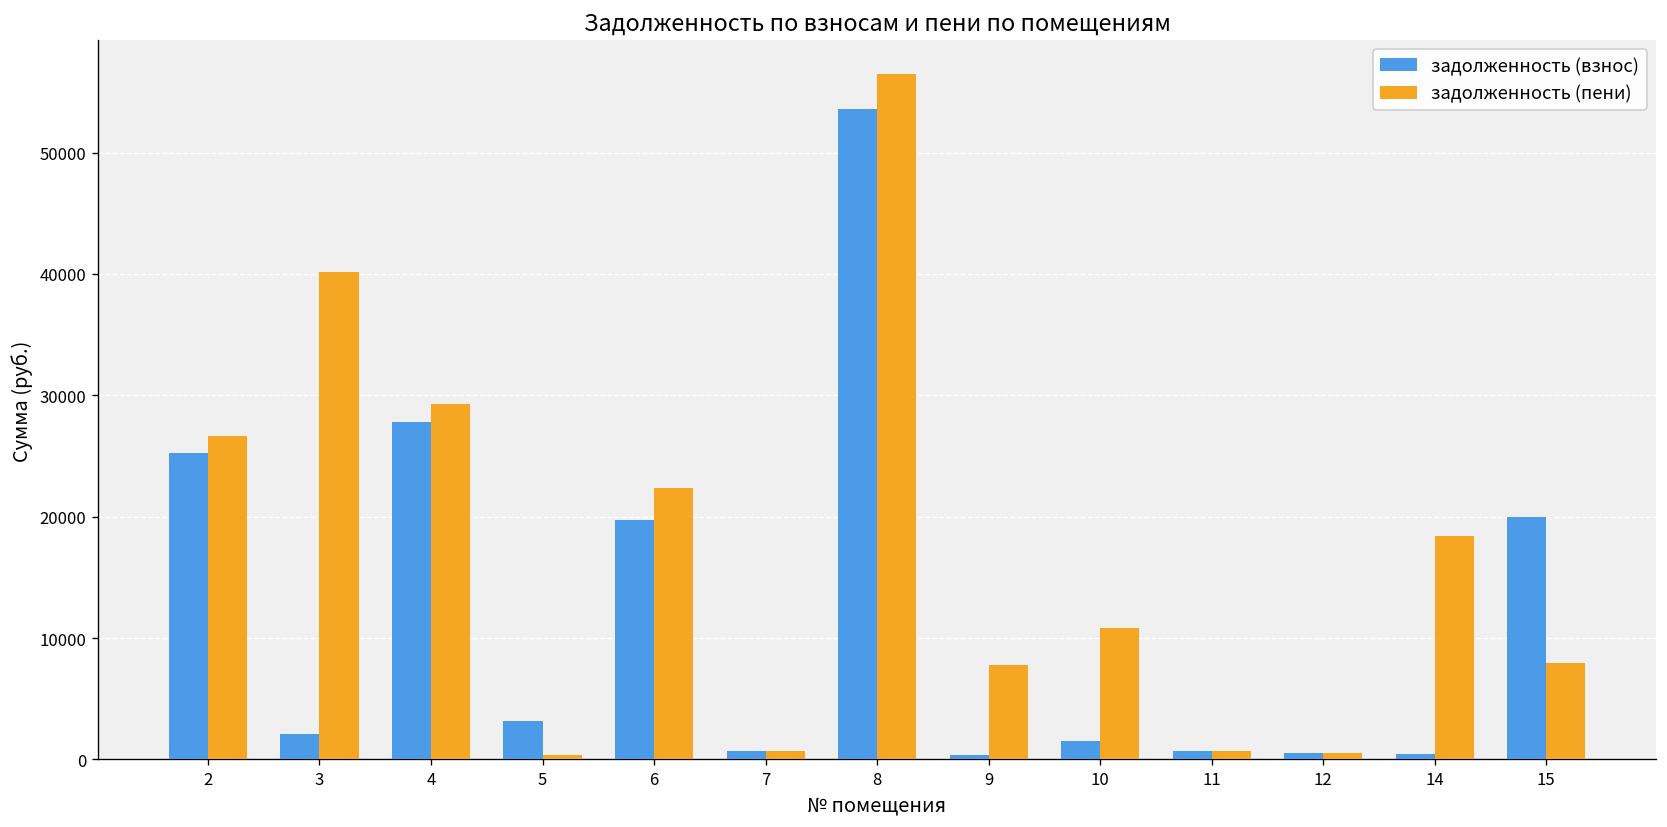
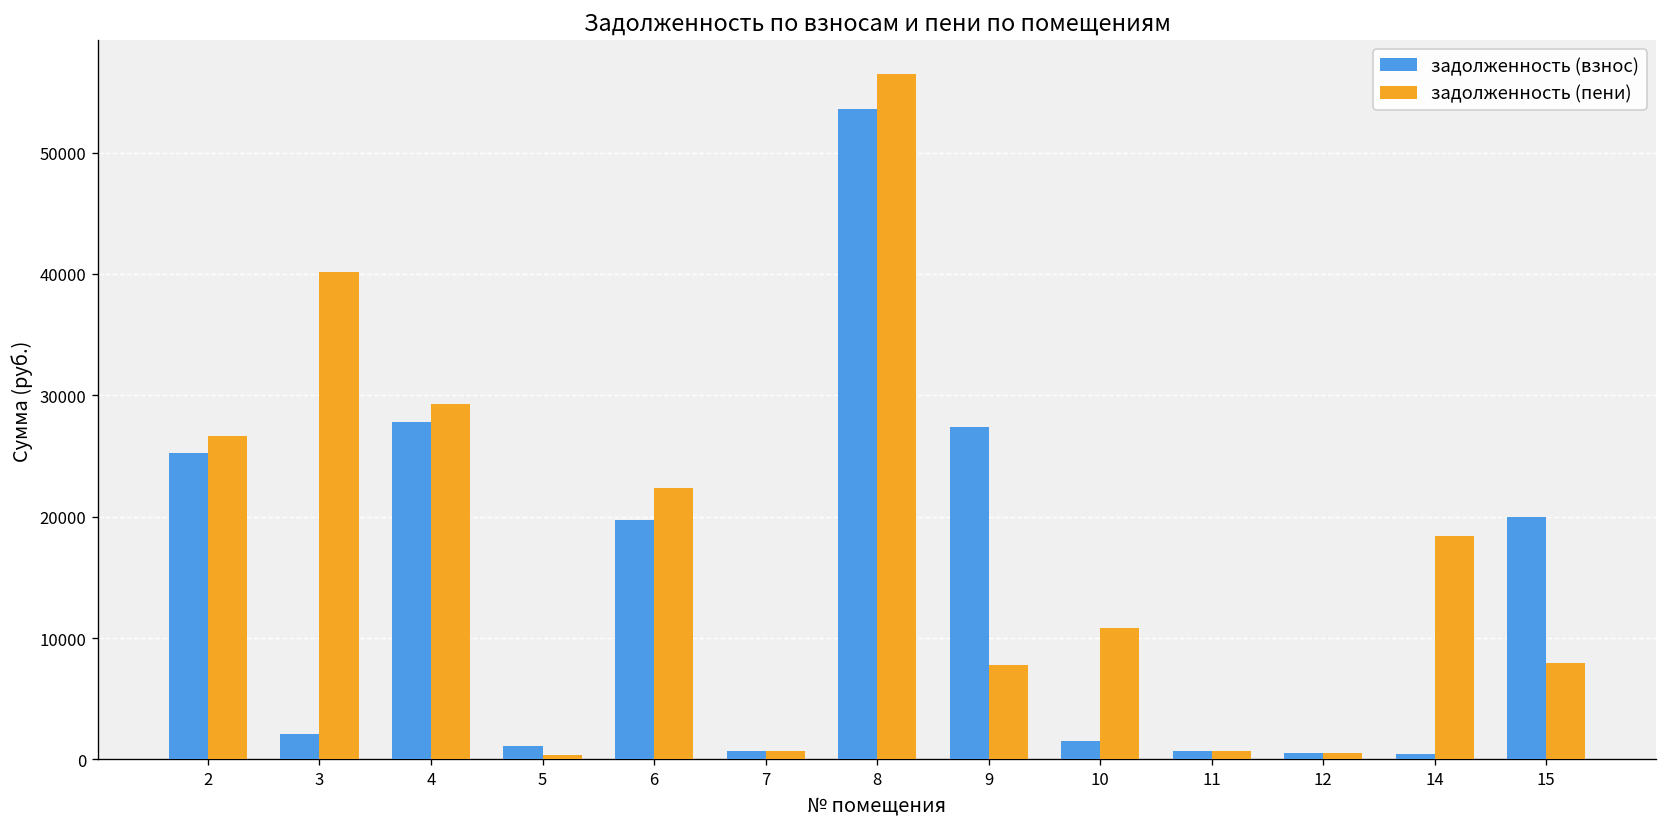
задолженность (взнос), 5: 3100 -> 1100
задолженность (взнос), 9: 400 -> 27400
